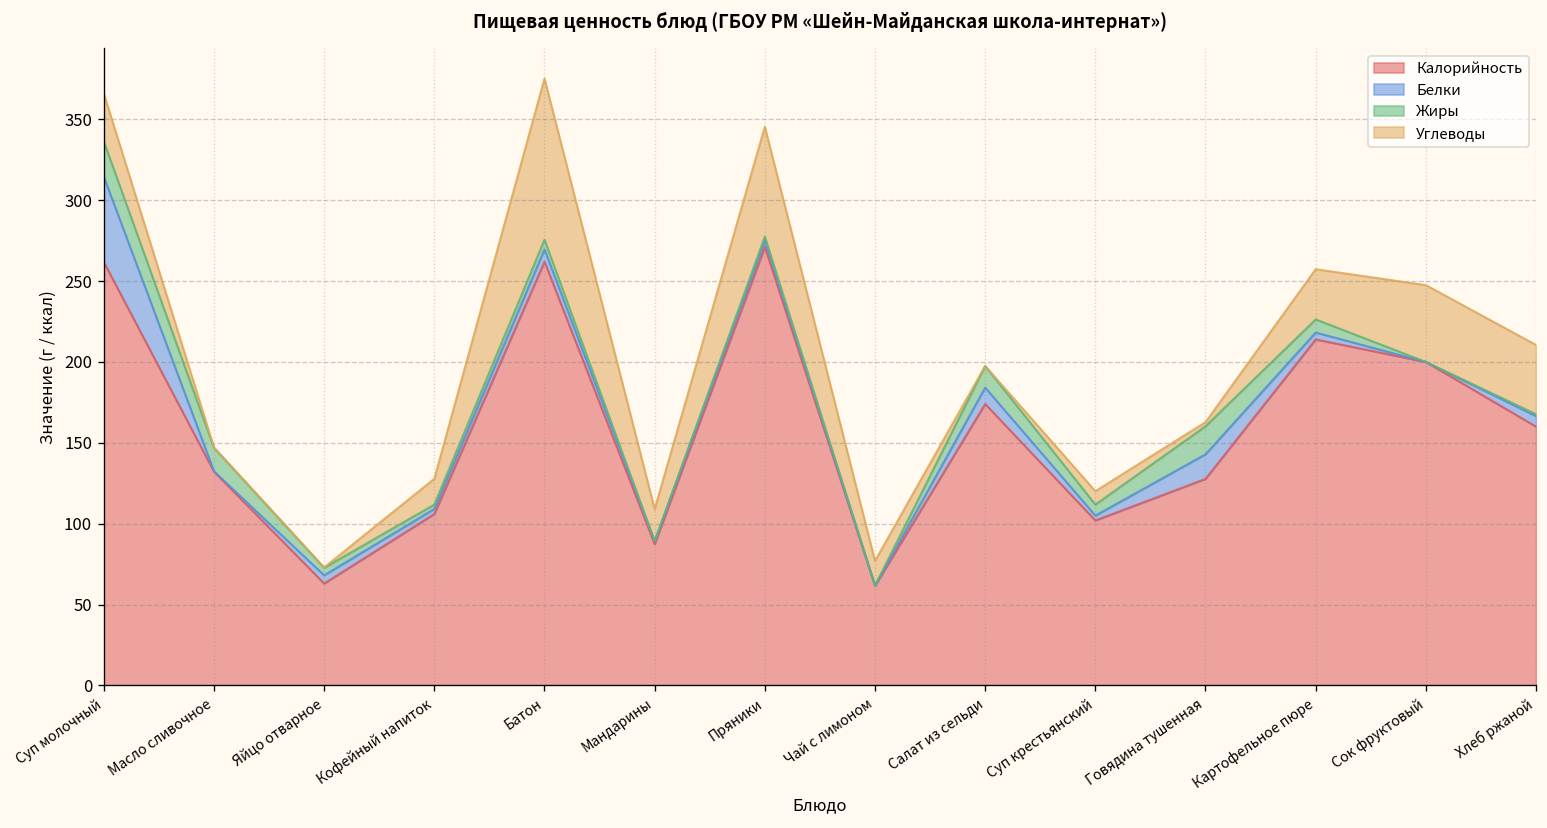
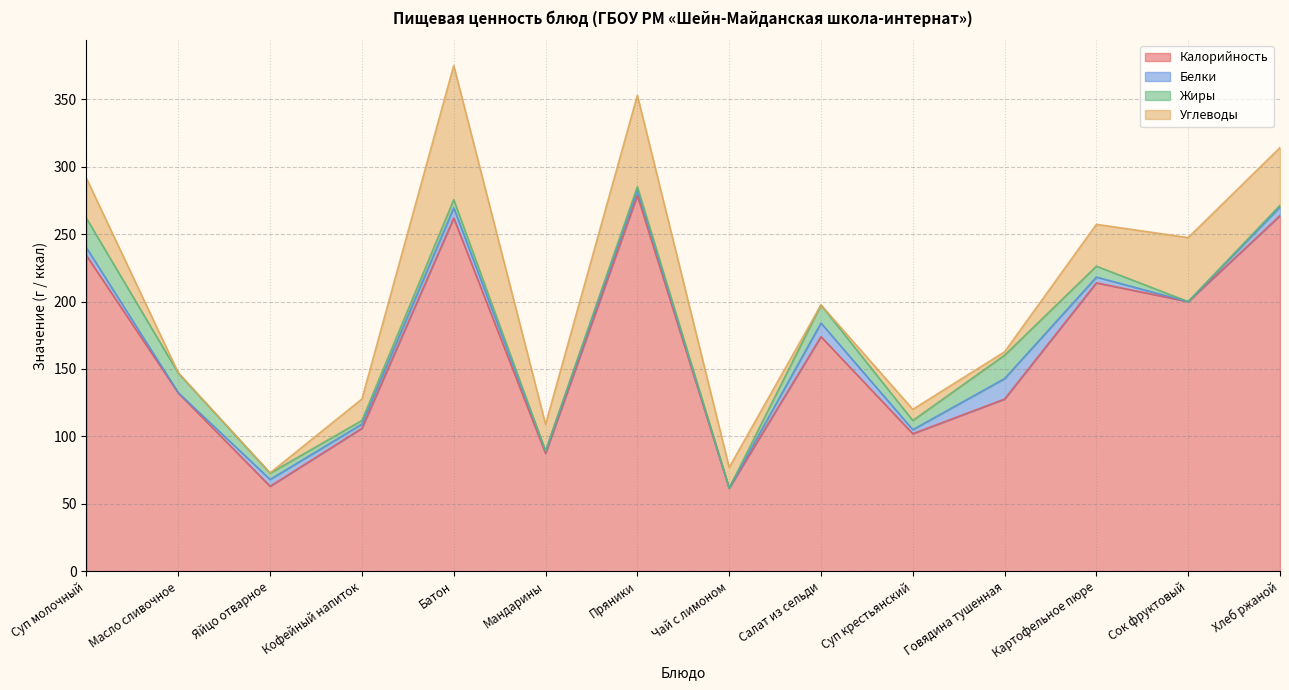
Калорийность, Суп молочный: 262 -> 234
Белки, Суп молочный: 53 -> 6
Калорийность, Пряники: 271 -> 279
Калорийность, Хлеб ржаной: 160 -> 264
